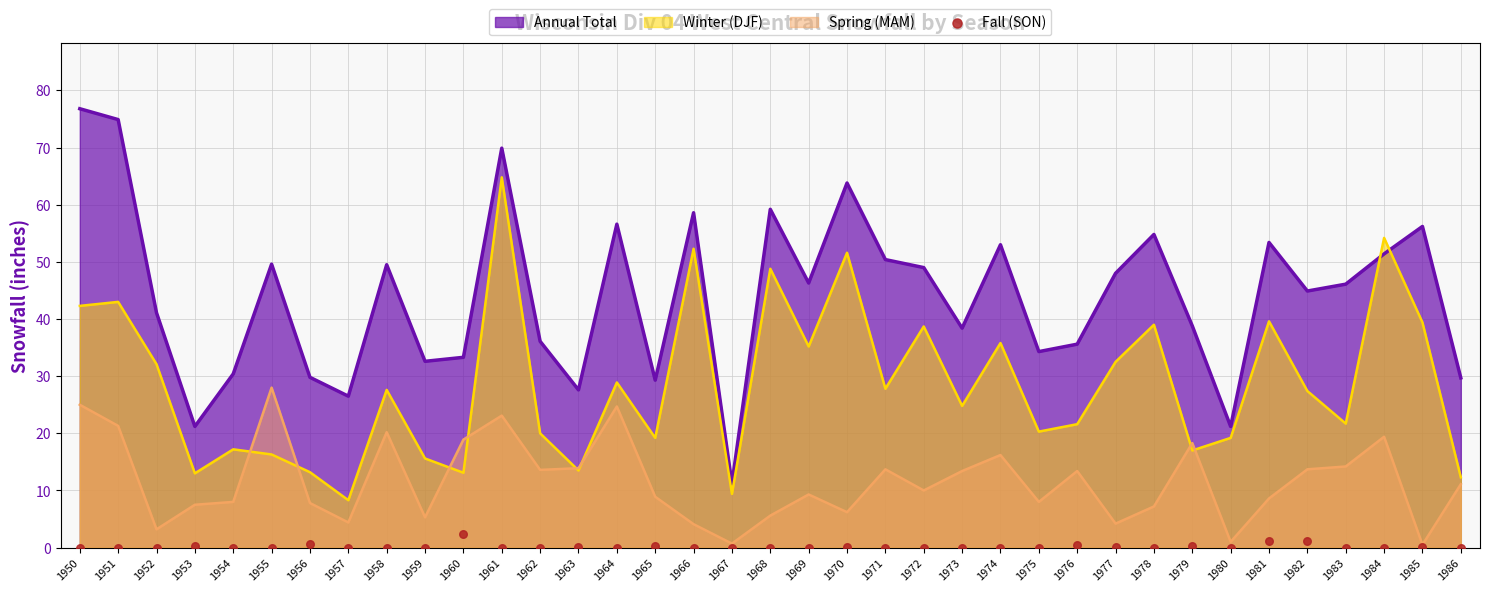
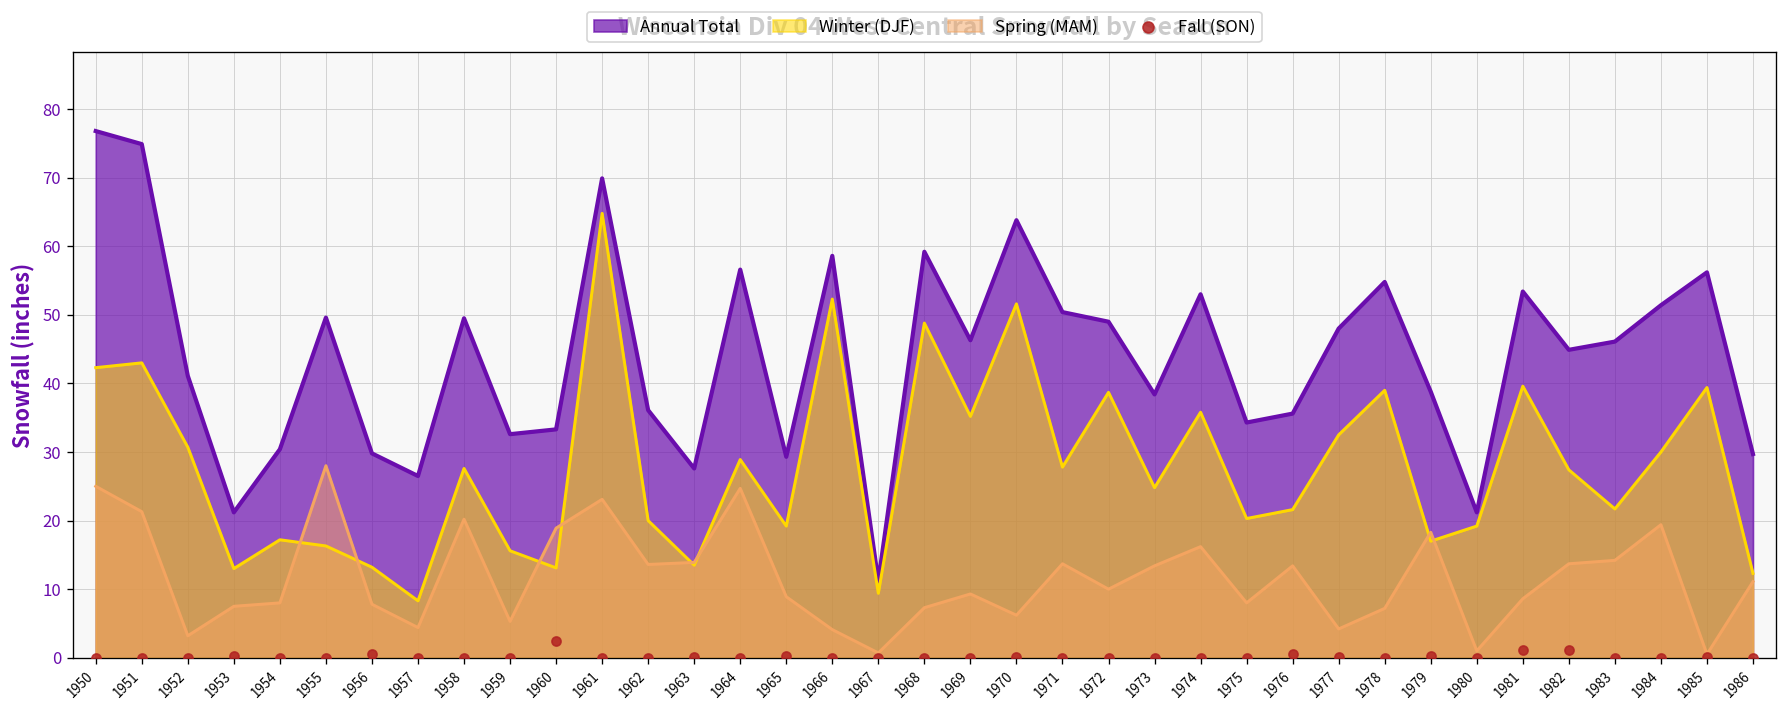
Winter (DJF), 1952: 32 -> 31
Spring (MAM), 1968: 6 -> 7
Winter (DJF), 1984: 54 -> 30
